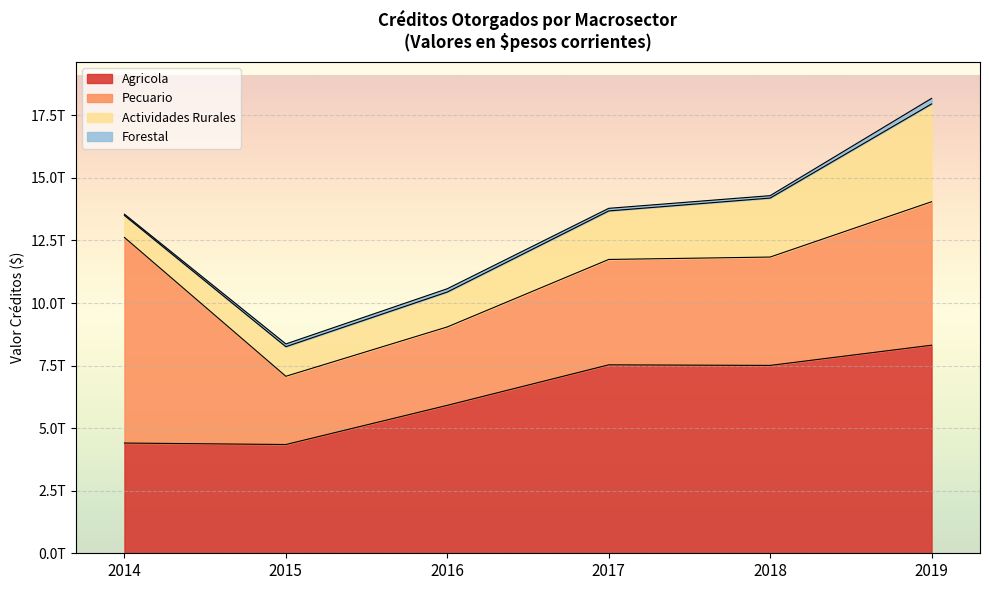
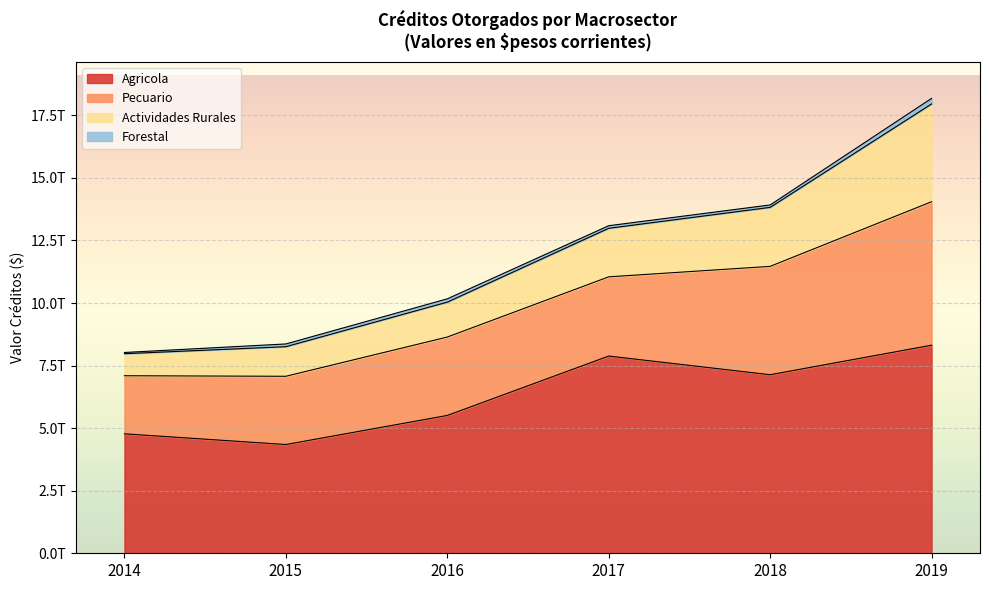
Agricola, 2014: 4.4T -> 4.8T
Pecuario, 2014: 8.2T -> 2.3T
Agricola, 2016: 5.9T -> 5.5T
Agricola, 2017: 7.5T -> 7.9T
Pecuario, 2017: 4.2T -> 3.2T
Agricola, 2018: 7.5T -> 7.1T
